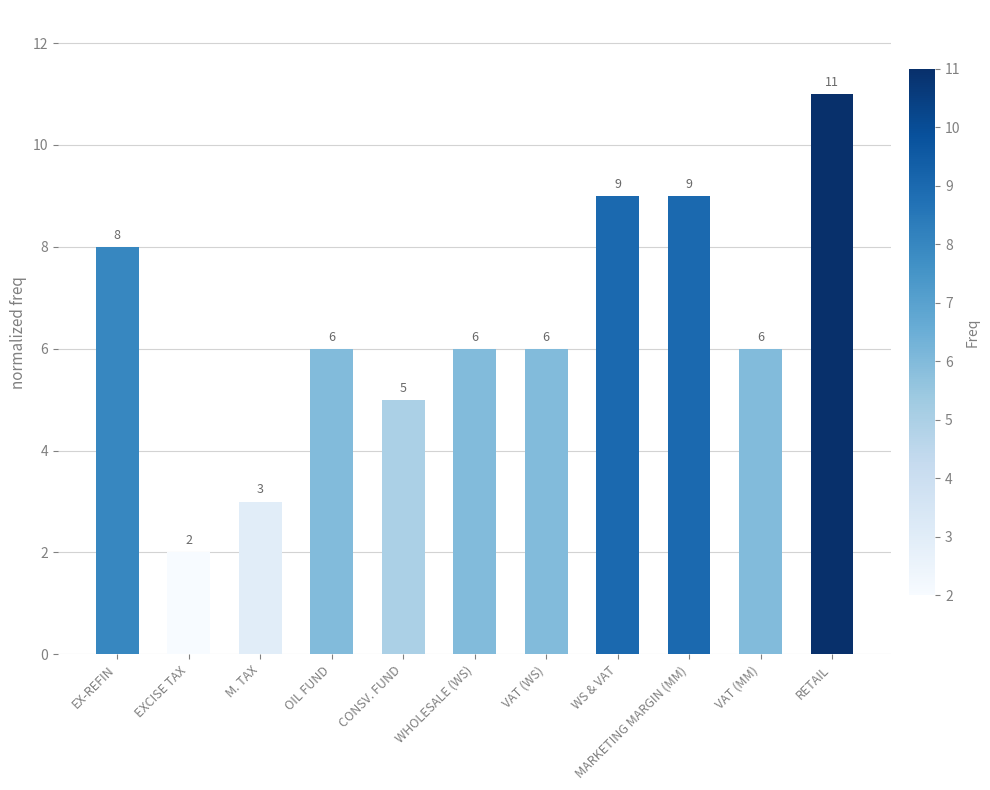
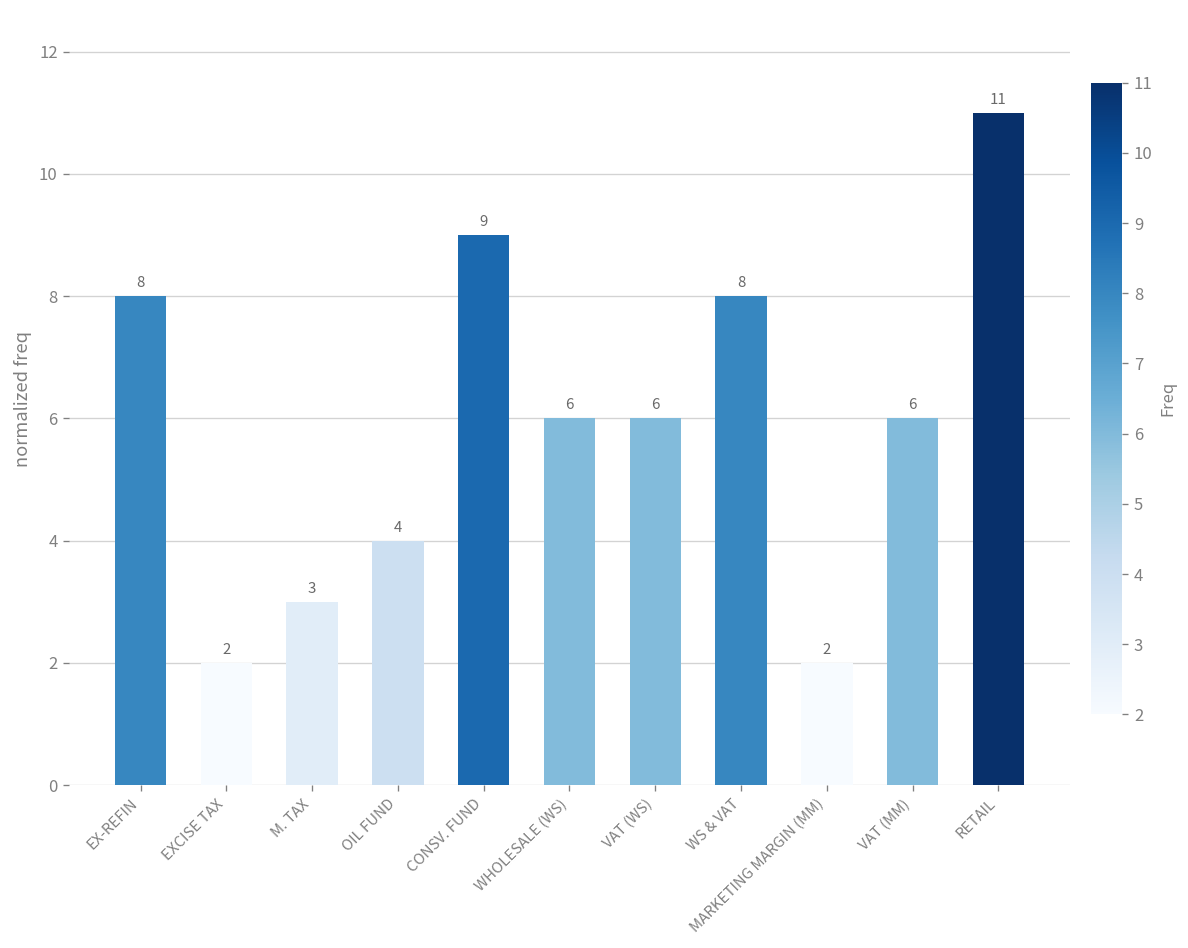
OIL FUND: 6 -> 4
CONSV. FUND: 5 -> 9
WS & VAT: 9 -> 8
MARKETING MARGIN (MM): 9 -> 2
